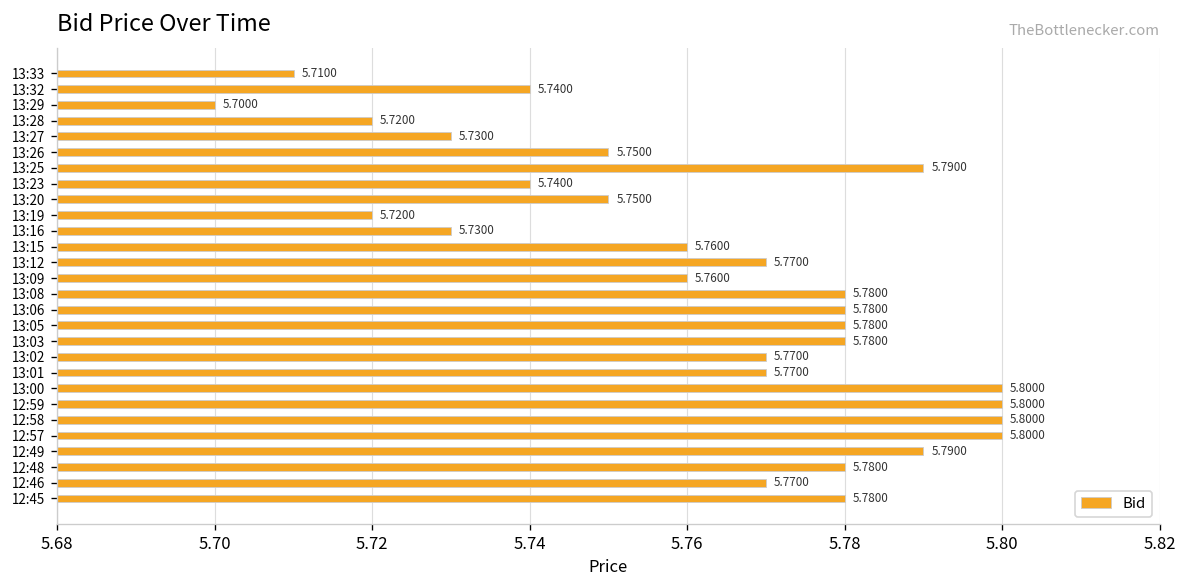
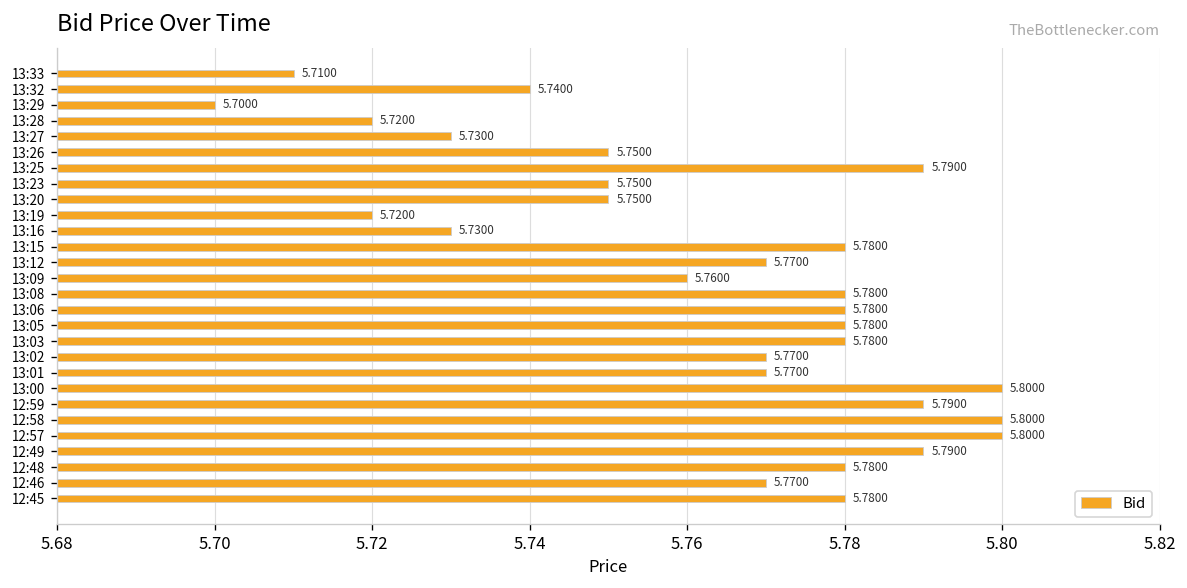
13:23: 5.7400 -> 5.7500
13:15: 5.7600 -> 5.7800
12:59: 5.8000 -> 5.7900
